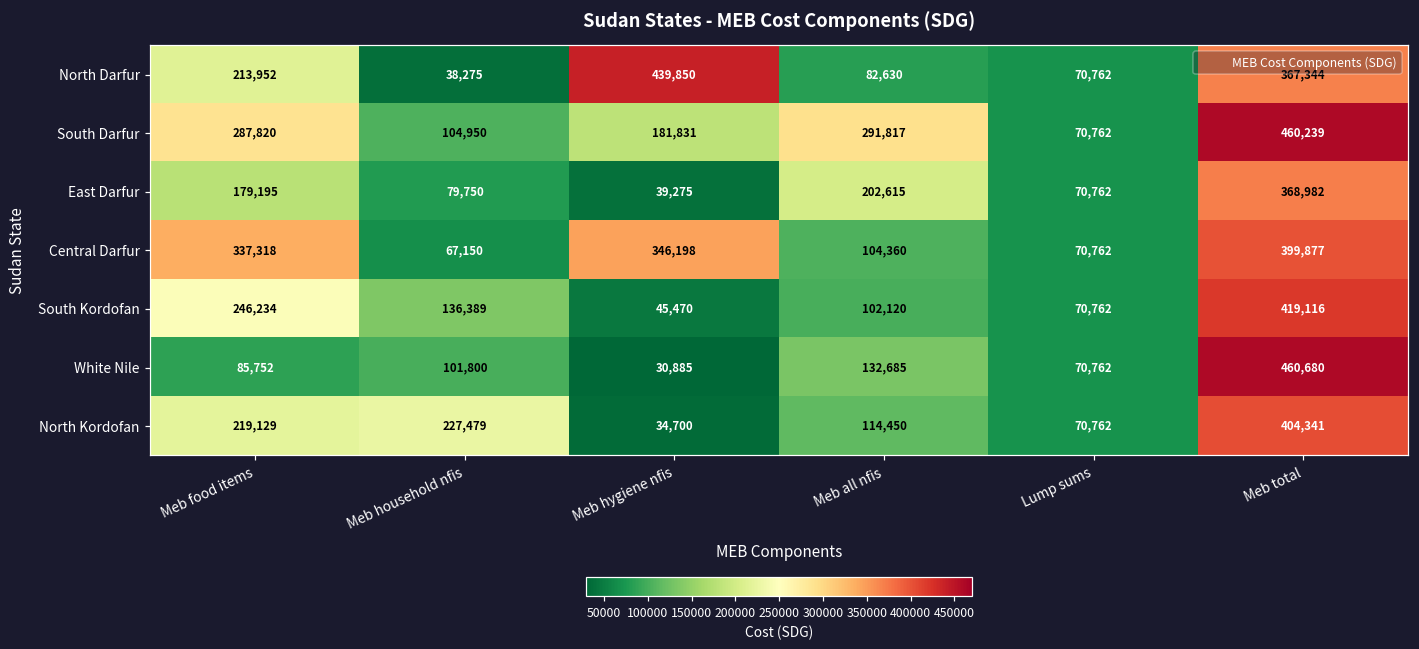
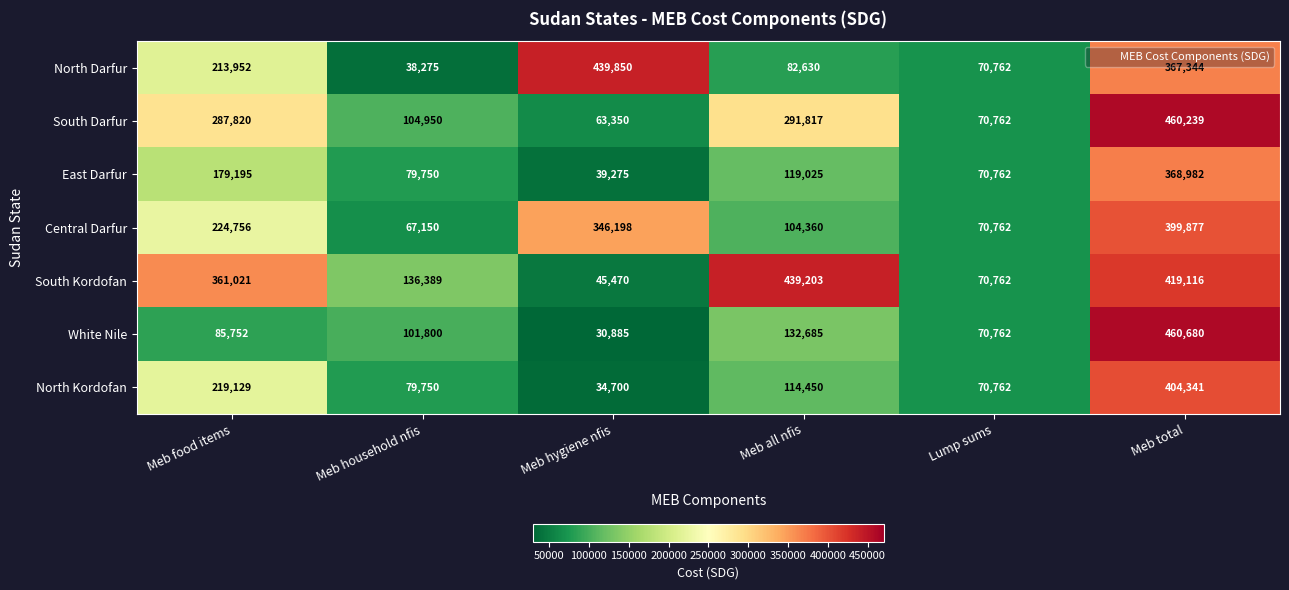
South Darfur, Meb hygiene nfis: 181,831 -> 63,350
East Darfur, Meb all nfis: 202,615 -> 119,025
Central Darfur, Meb food items: 337,318 -> 224,756
South Kordofan, Meb food items: 246,234 -> 361,021
South Kordofan, Meb all nfis: 102,120 -> 439,203
North Kordofan, Meb household nfis: 227,479 -> 79,750
